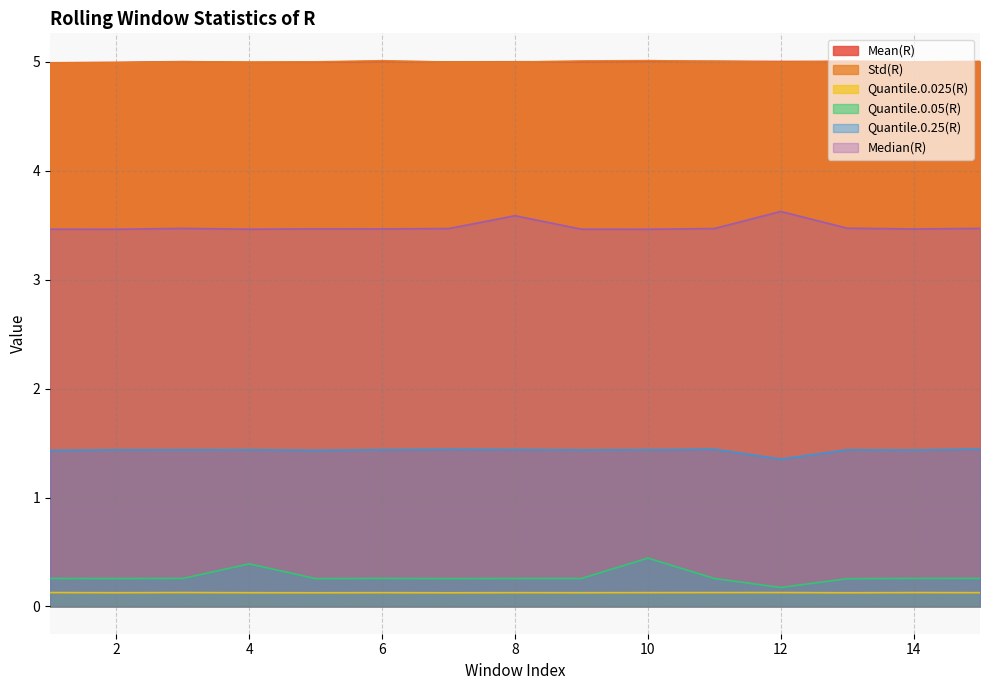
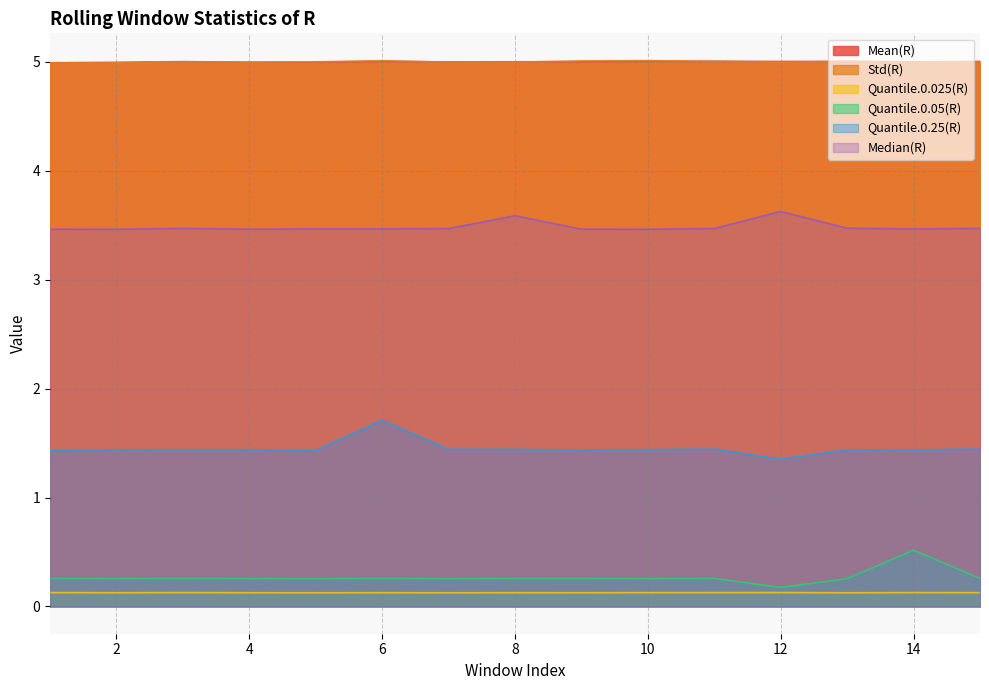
Quantile.0.05(R), 4: 0.39 -> 0.26
Quantile.0.25(R), 6: 1.44 -> 1.71
Quantile.0.05(R), 10: 0.44 -> 0.26
Quantile.0.05(R), 14: 0.26 -> 0.52
